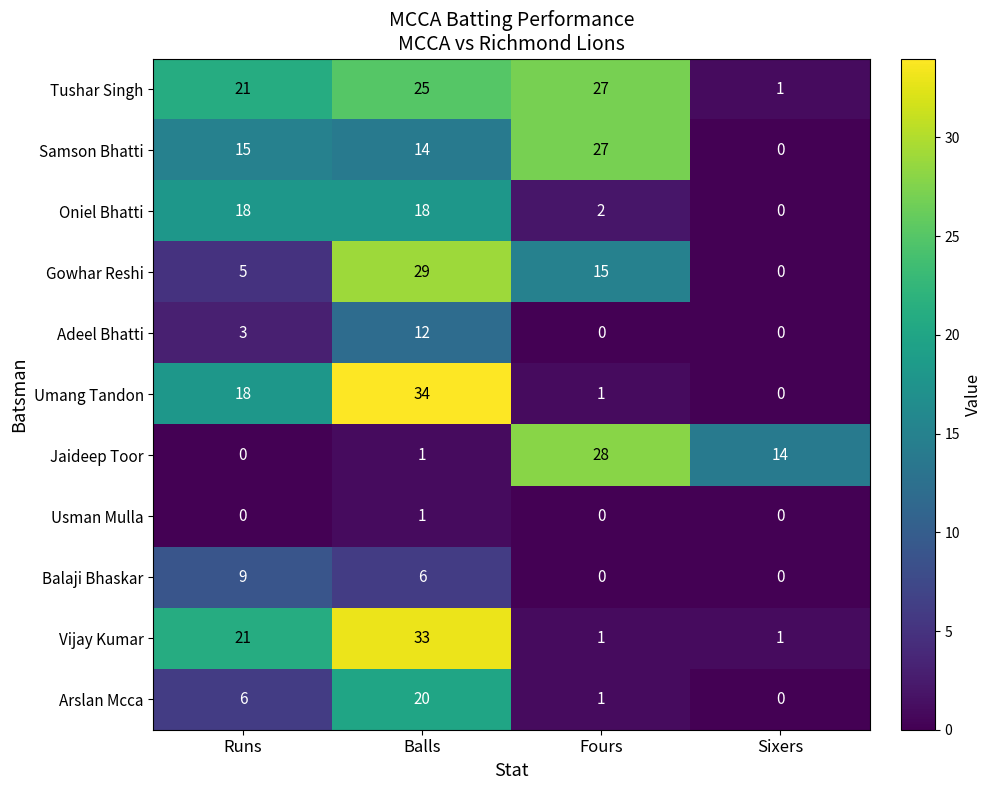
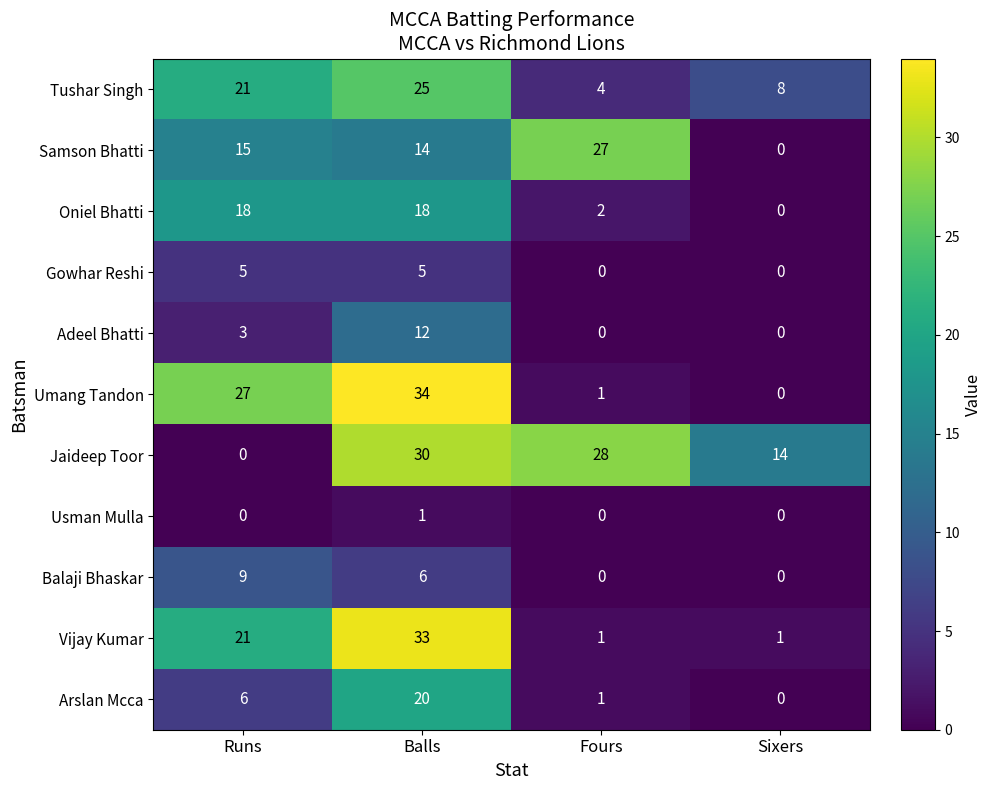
Tushar Singh, Fours: 27 -> 4
Tushar Singh, Sixers: 1 -> 8
Gowhar Reshi, Balls: 29 -> 5
Gowhar Reshi, Fours: 15 -> 0
Umang Tandon, Runs: 18 -> 27
Jaideep Toor, Balls: 1 -> 30
